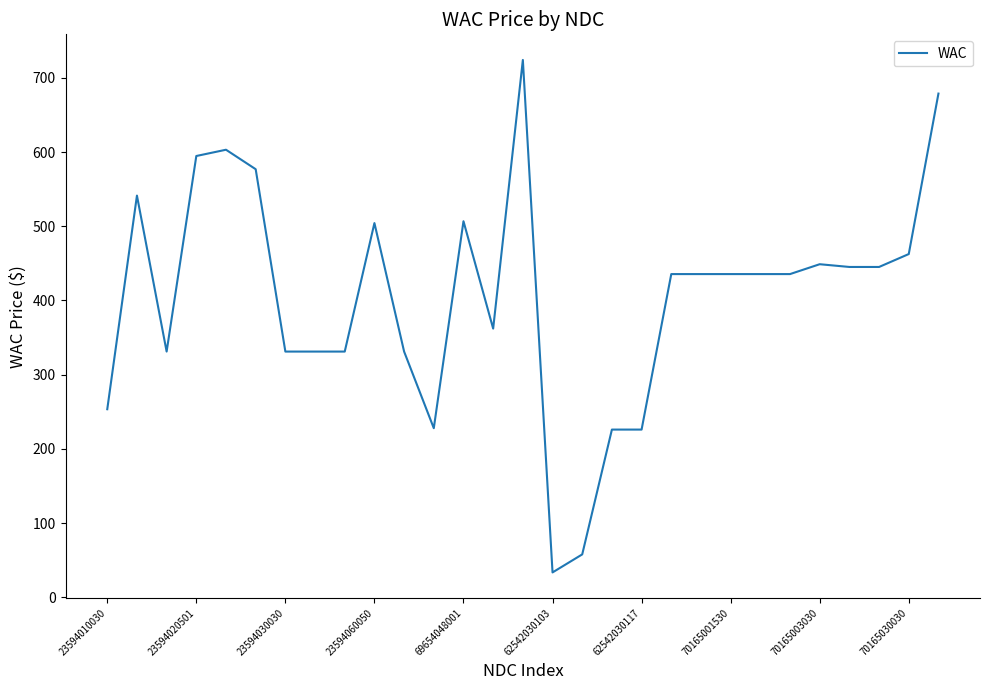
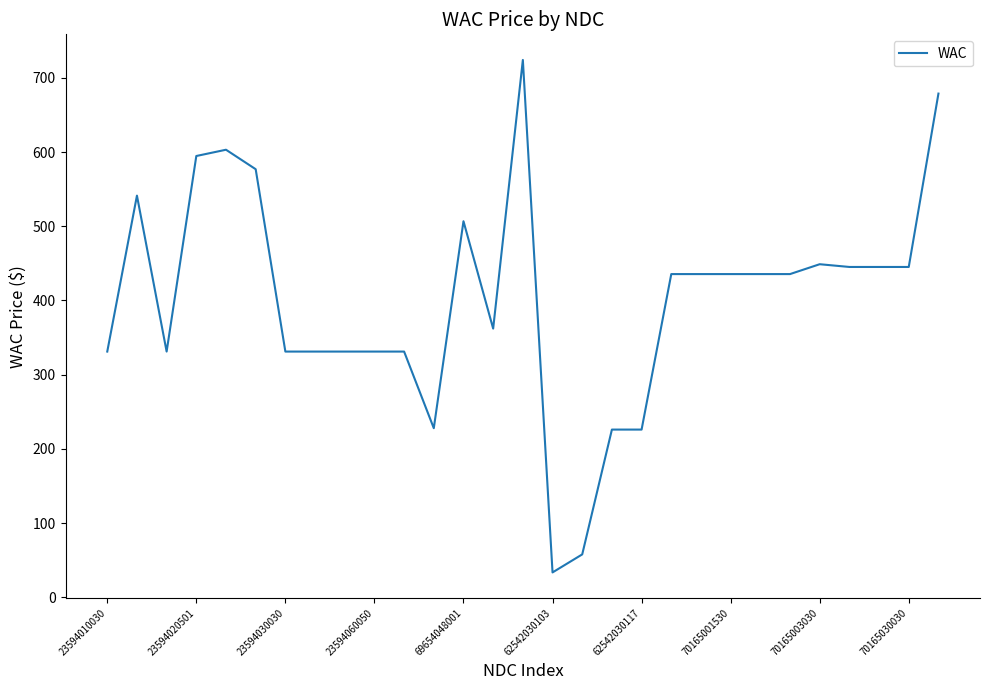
23594010030: 250 -> 330
23594060050: 500 -> 330
70165030030: 460 -> 450
